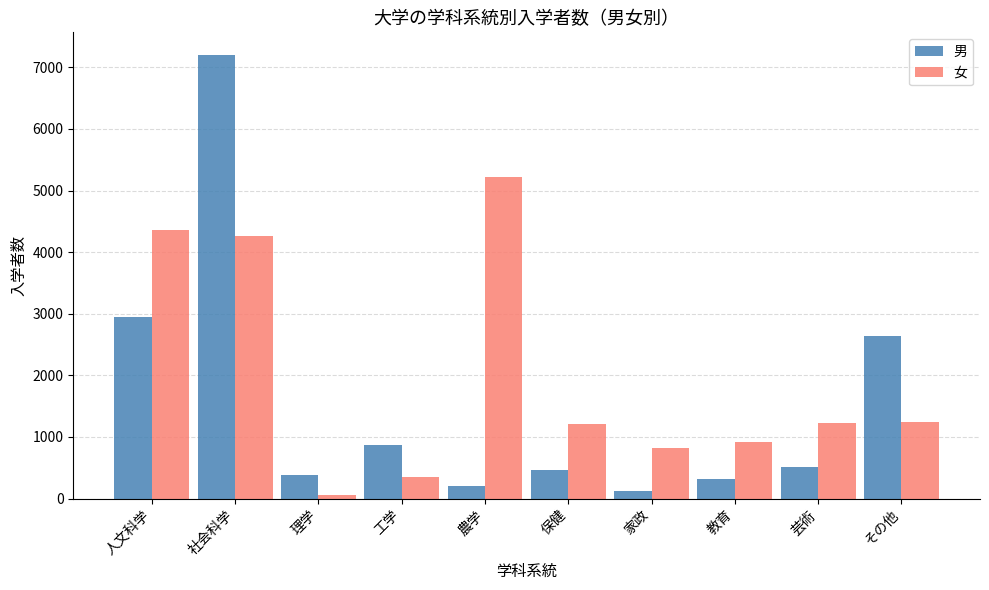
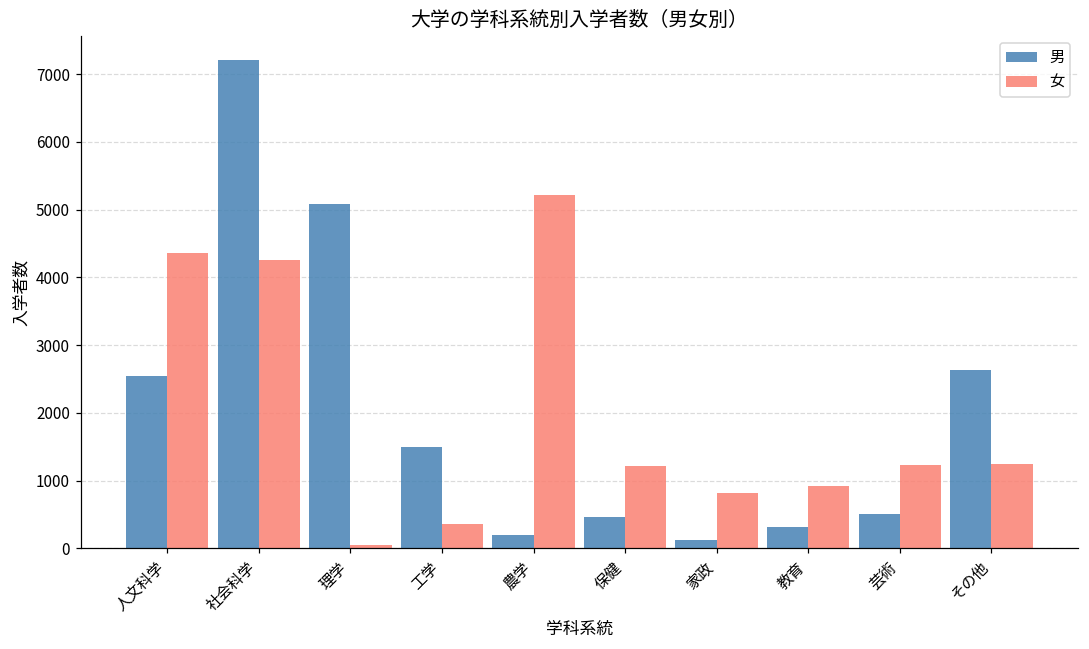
男, 人文科学: 2900 -> 2500
男, 理学: 400 -> 5100
男, 工学: 900 -> 1500
